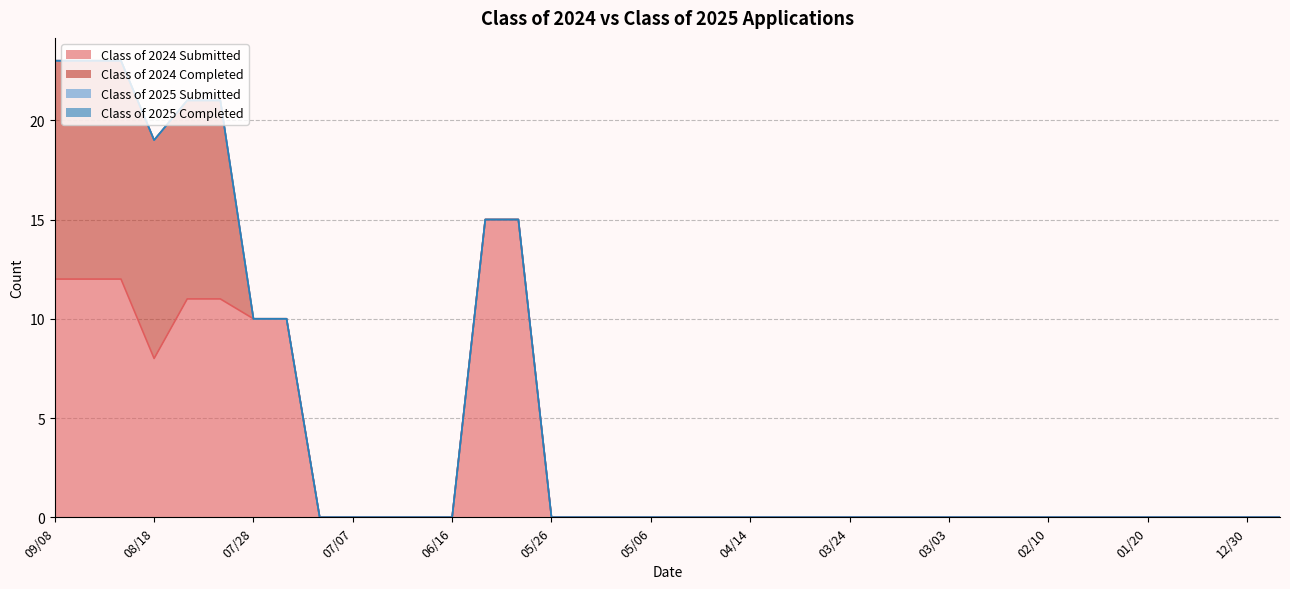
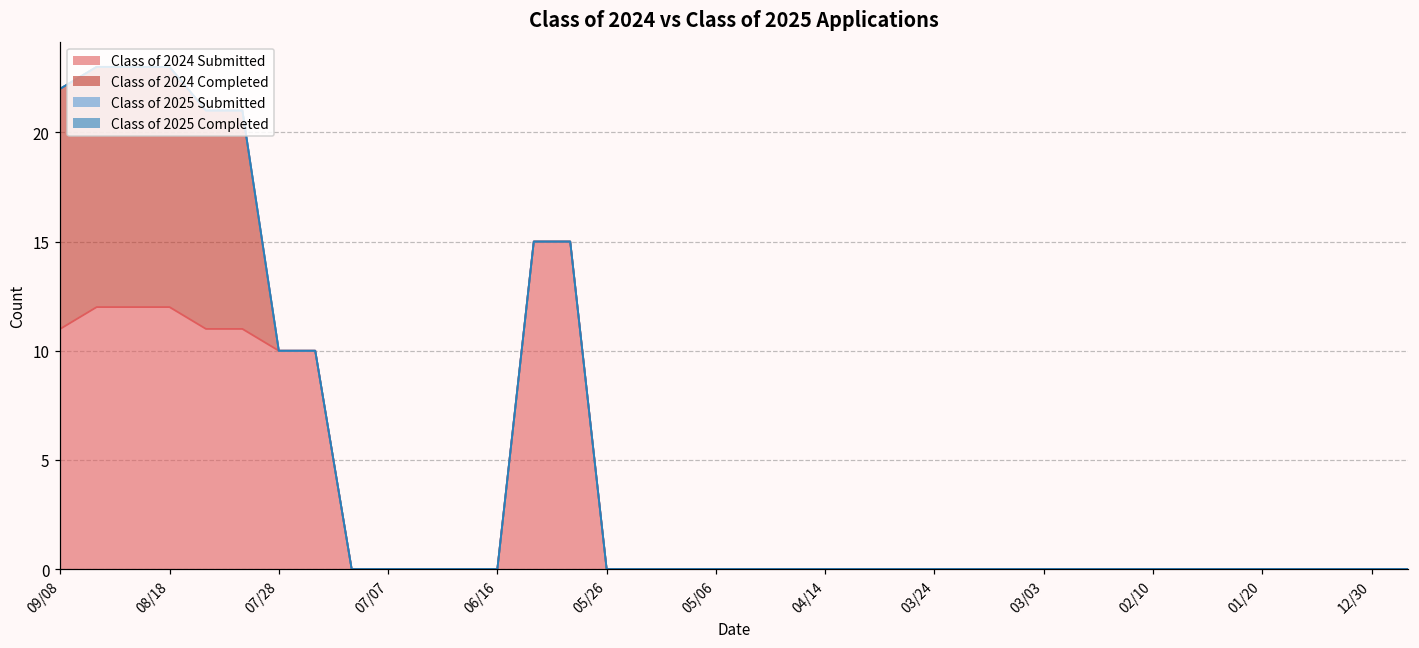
Class of 2024 Submitted, 09/08: 12 -> 11
Class of 2024 Submitted, 08/18: 8 -> 12
